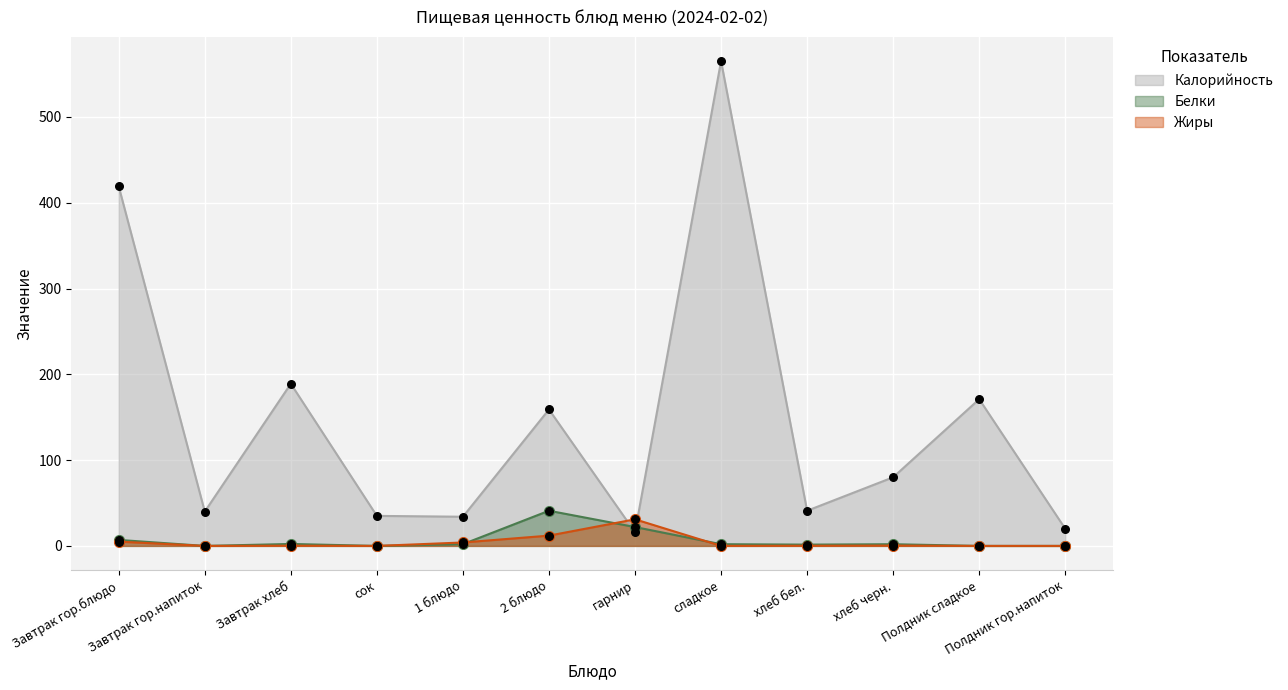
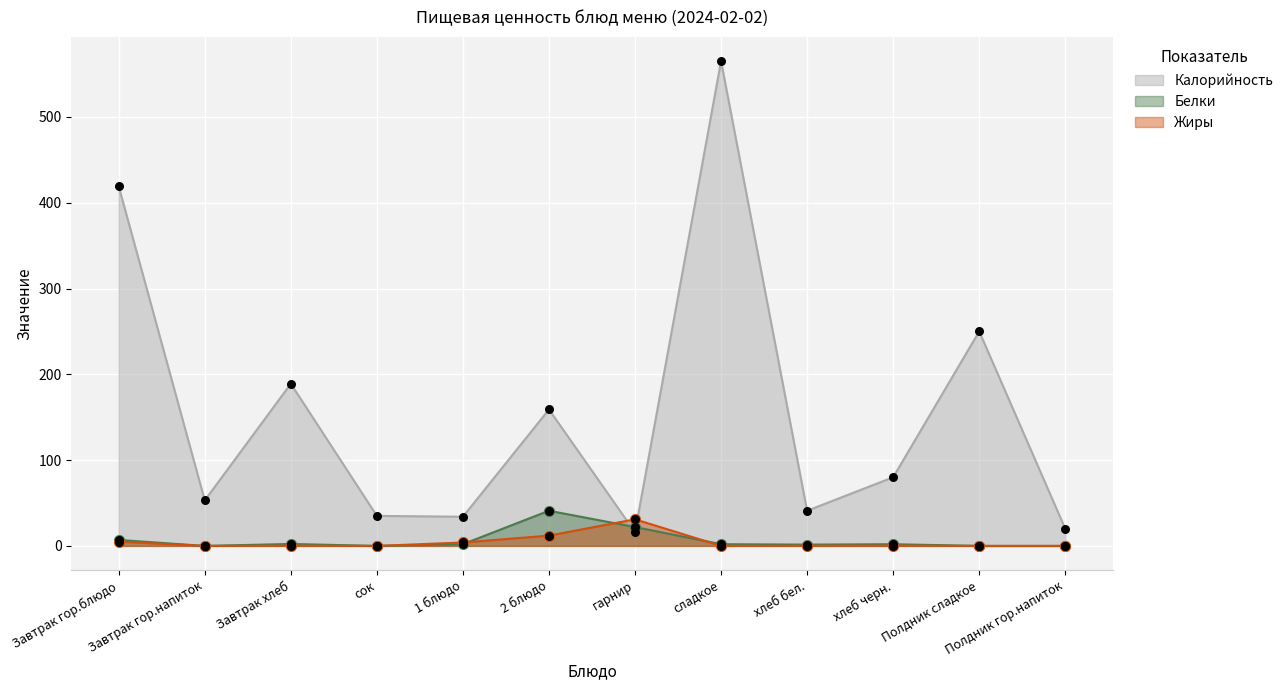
Калорийность, Завтрак гор.напиток: 40 -> 50
Калорийность, Полдник сладкое: 170 -> 250
